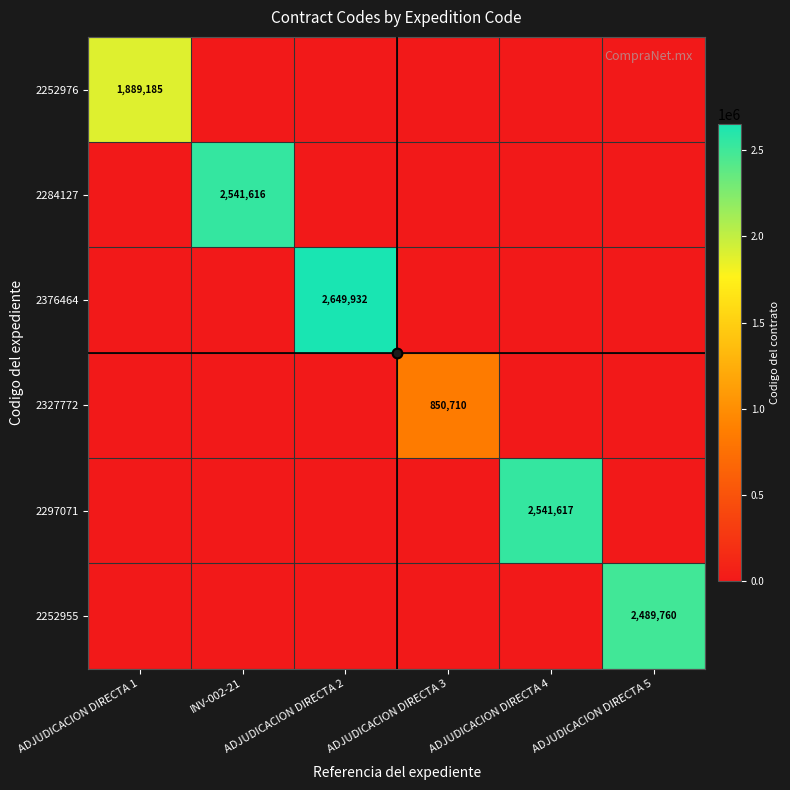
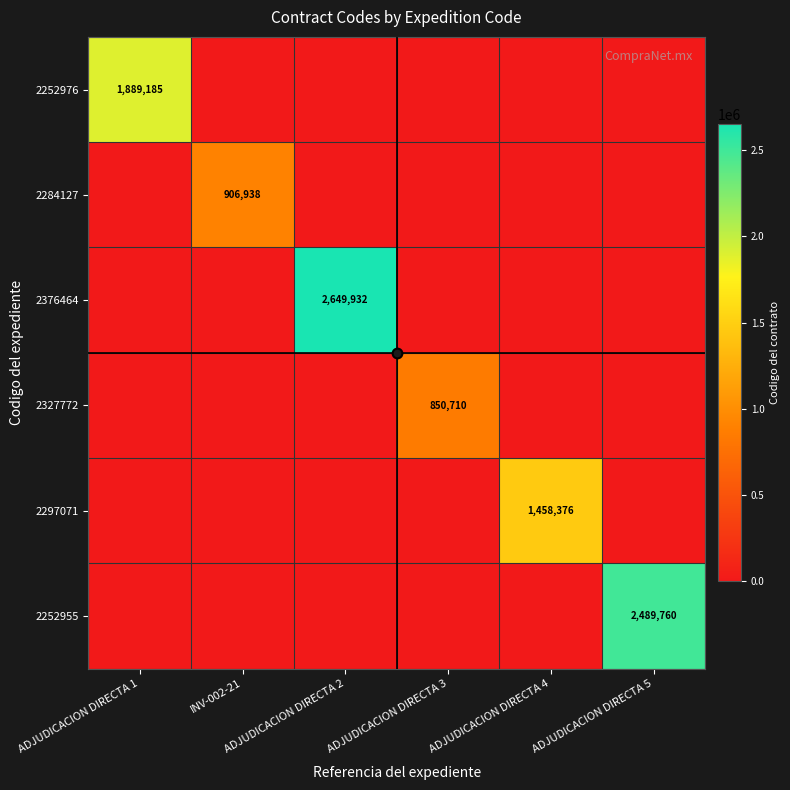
2284127, INV-002-21: 2,541,616 -> 906,938
2297071, ADJUDICACION DIRECTA 4: 2,541,617 -> 1,458,376
